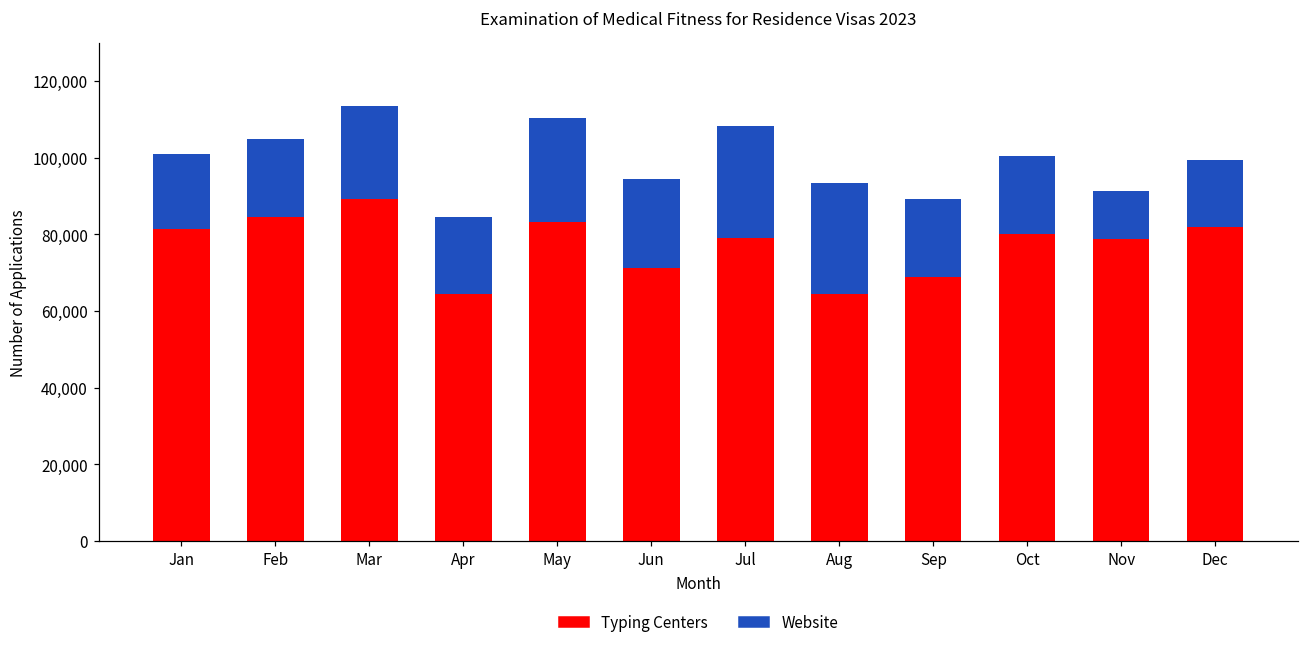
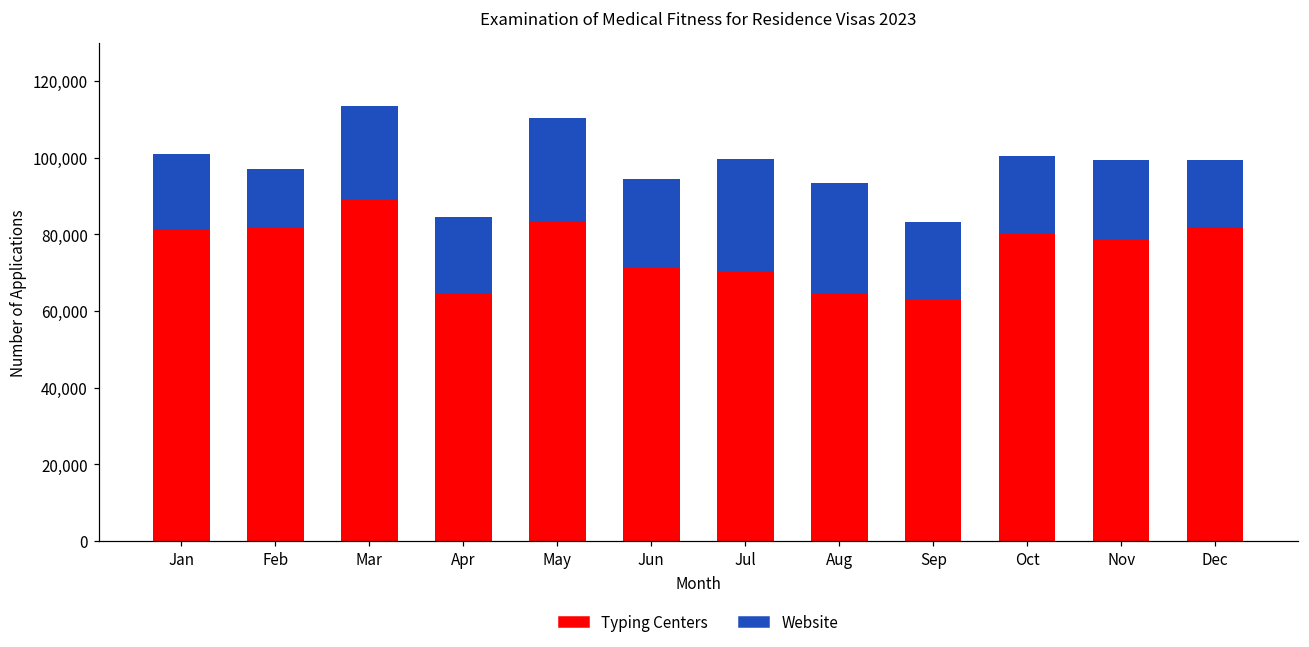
Typing Centers, Feb: 85,000 -> 82,000
Website, Feb: 20,000 -> 15,000
Typing Centers, Jul: 79,000 -> 70,000
Typing Centers, Sep: 69,000 -> 63,000
Website, Nov: 12,000 -> 21,000
